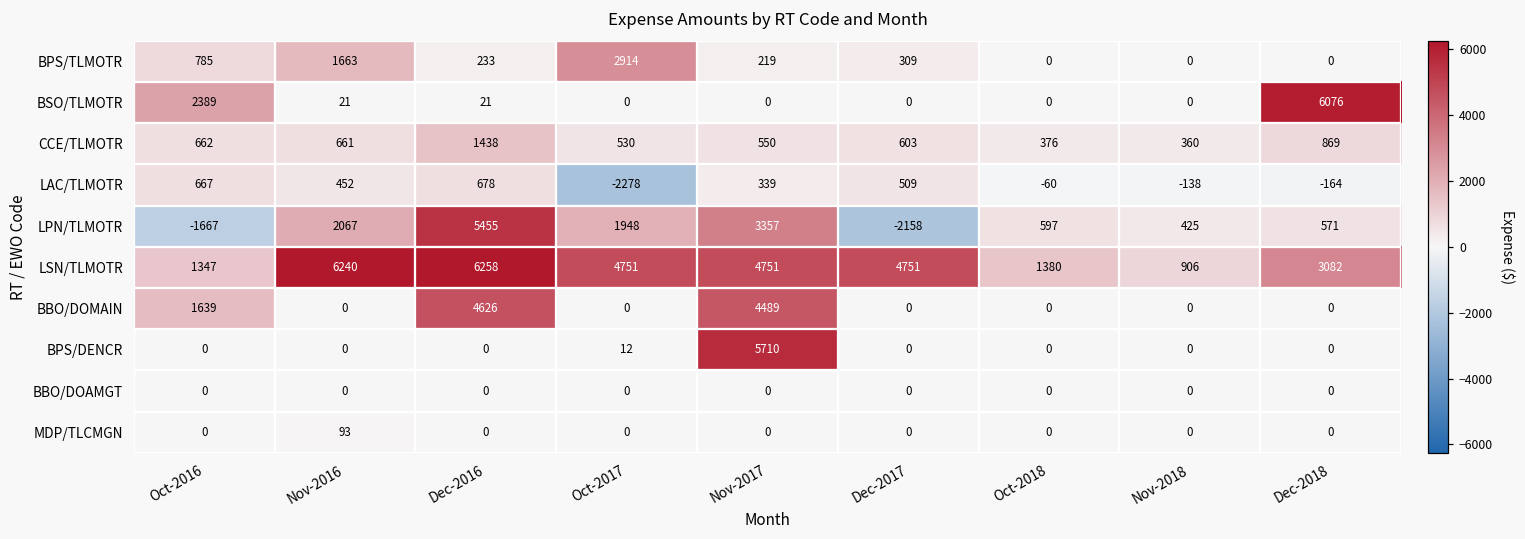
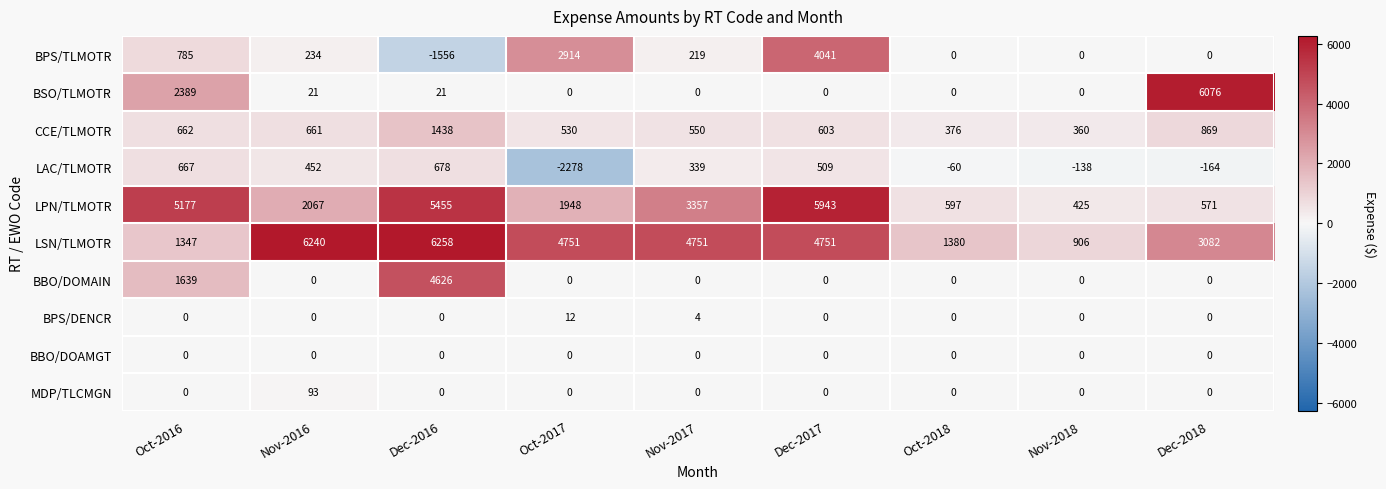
BPS/TLMOTR, Nov-2016: 1663 -> 234
BPS/TLMOTR, Dec-2016: 233 -> -1556
BPS/TLMOTR, Dec-2017: 309 -> 4041
LPN/TLMOTR, Oct-2016: -1667 -> 5177
LPN/TLMOTR, Dec-2017: -2158 -> 5943
BBO/DOMAIN, Nov-2017: 4489 -> 0
BPS/DENCR, Nov-2017: 5710 -> 4
